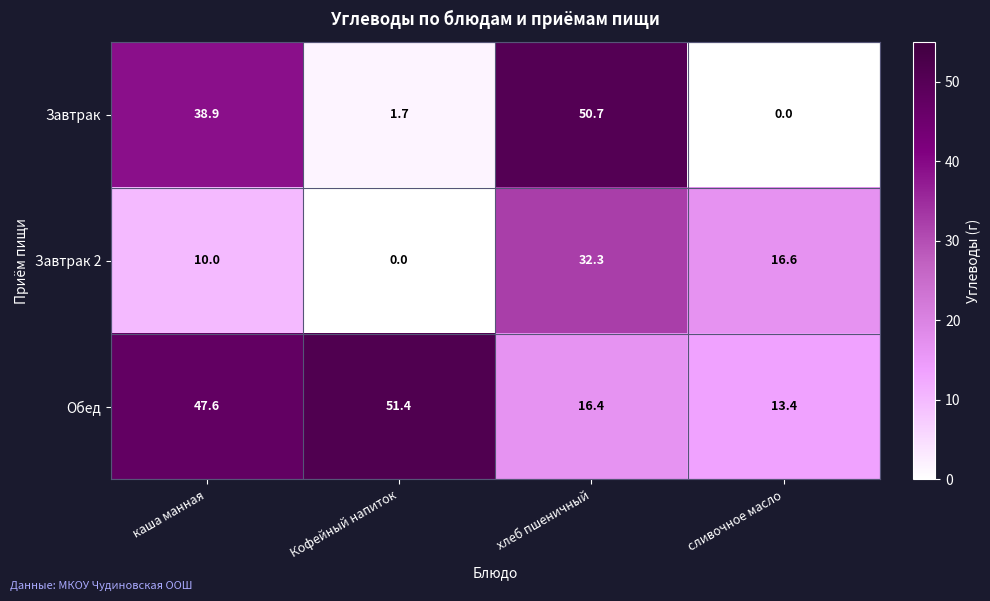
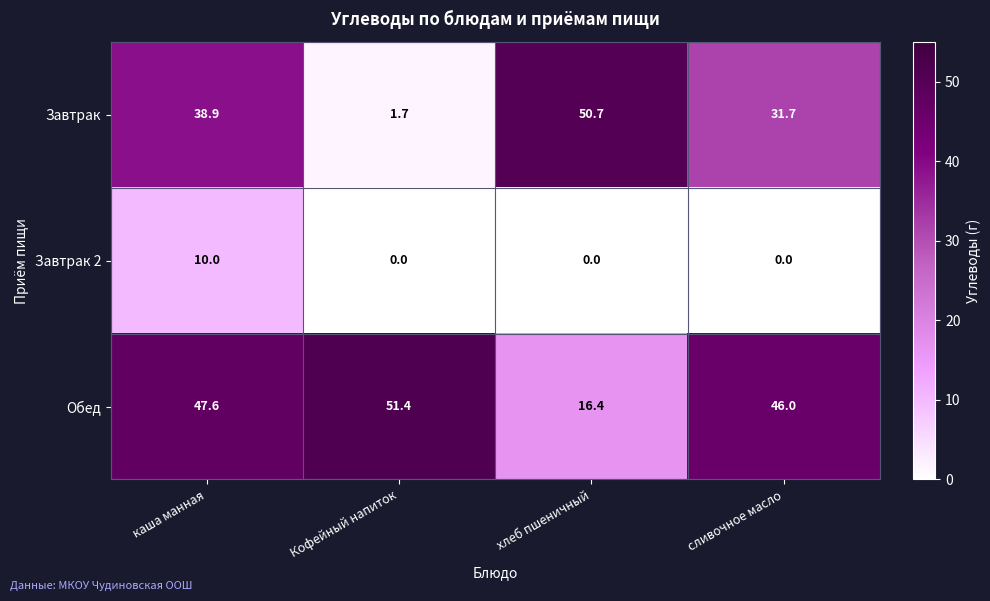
Завтрак, сливочное масло: 0.0 -> 31.7
Завтрак 2, хлеб пшеничный: 32.3 -> 0.0
Завтрак 2, сливочное масло: 16.6 -> 0.0
Обед, сливочное масло: 13.4 -> 46.0
